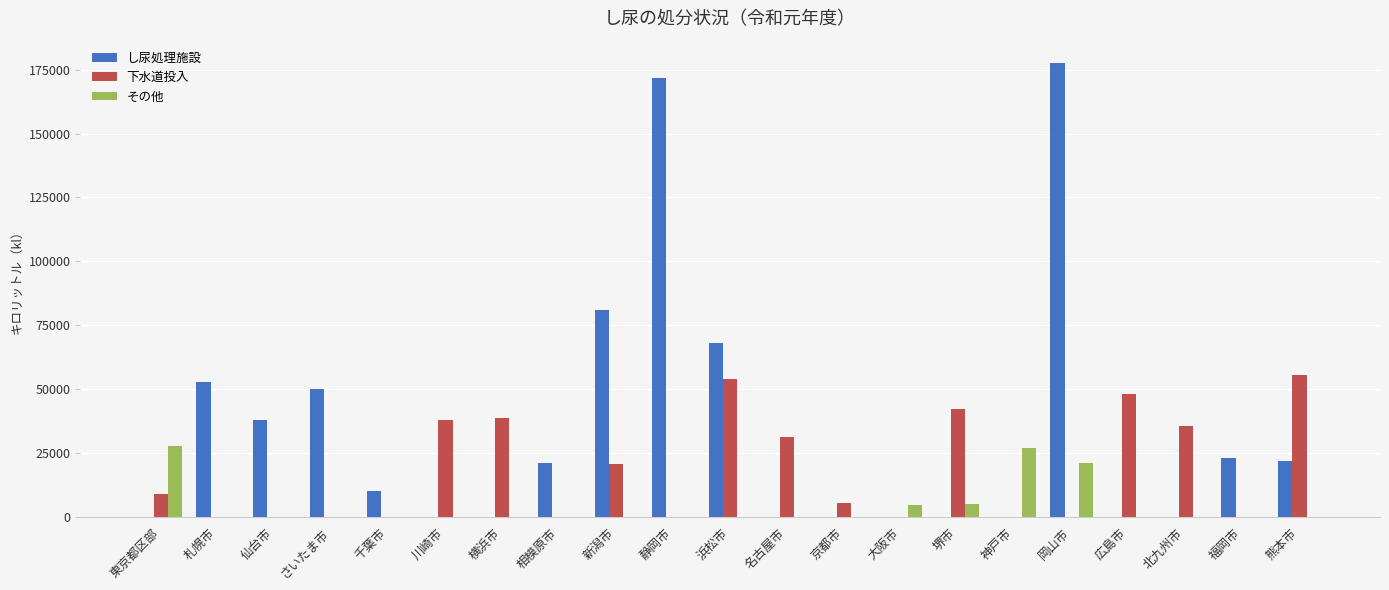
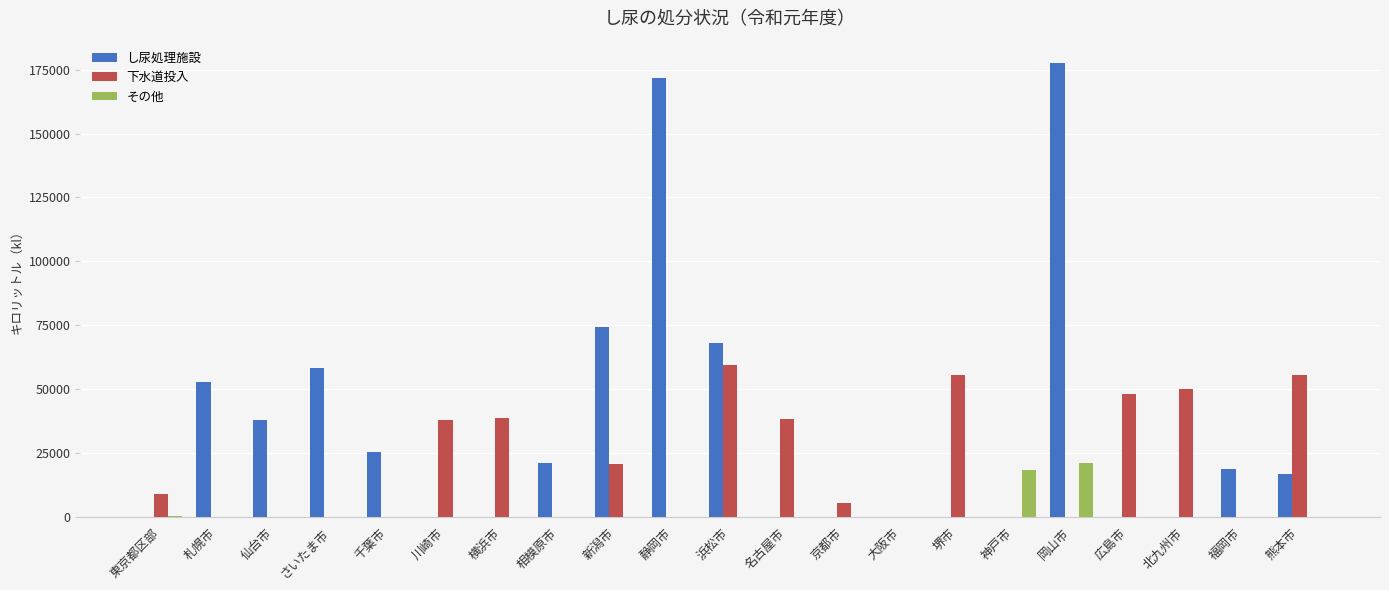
その他, 東京都区部: 28000 -> 0
し尿処理施設, さいたま市: 50000 -> 58000
し尿処理施設, 千葉市: 10000 -> 25000
し尿処理施設, 新潟市: 81000 -> 74000
下水道投入, 浜松市: 54000 -> 60000
下水道投入, 名古屋市: 31000 -> 38000
その他, 大阪市: 5000 -> 0
下水道投入, 堺市: 42000 -> 55000
その他, 堺市: 5000 -> 0
その他, 神戸市: 27000 -> 18000
下水道投入, 北九州市: 35000 -> 50000
し尿処理施設, 福岡市: 23000 -> 19000
し尿処理施設, 熊本市: 22000 -> 17000
